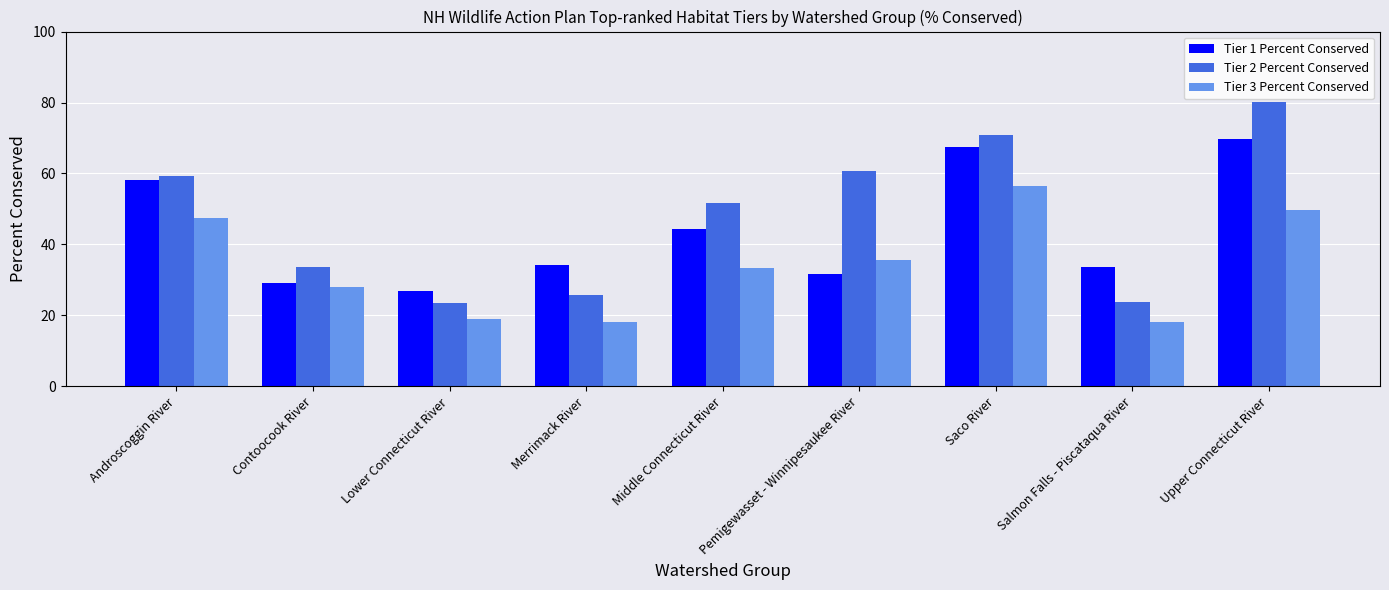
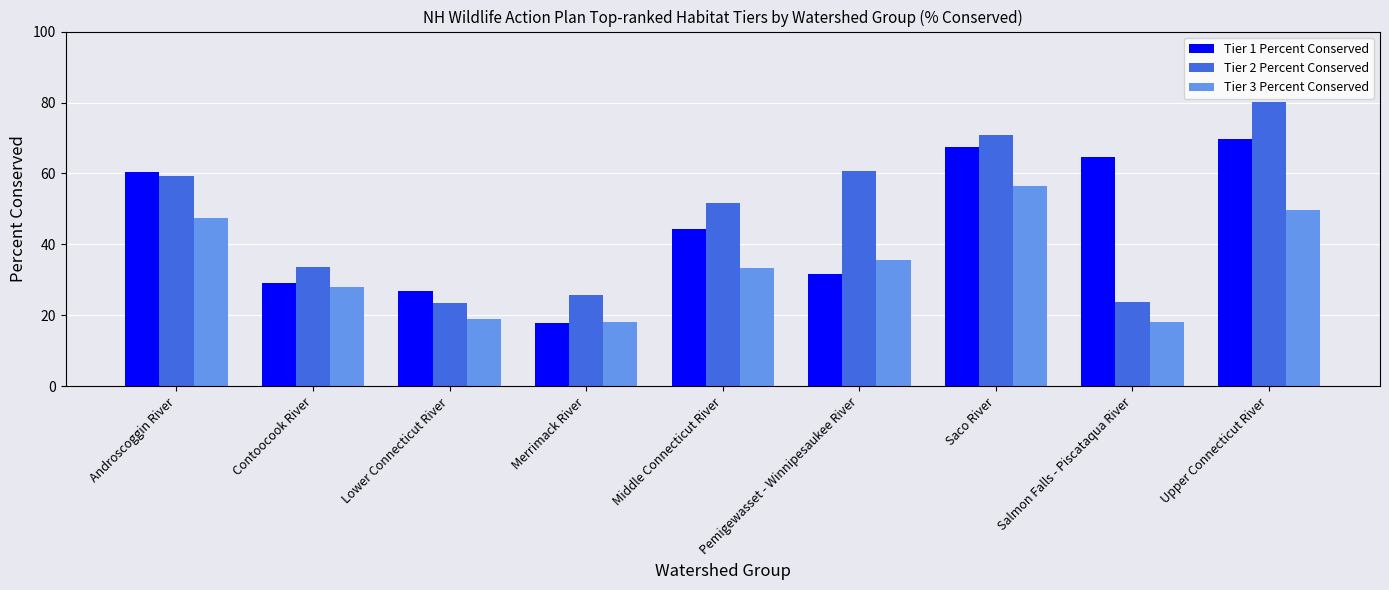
Tier 1 Percent Conserved, Androscoggin River: 58 -> 61
Tier 1 Percent Conserved, Merrimack River: 34 -> 18
Tier 1 Percent Conserved, Salmon Falls - Piscataqua River: 34 -> 65
